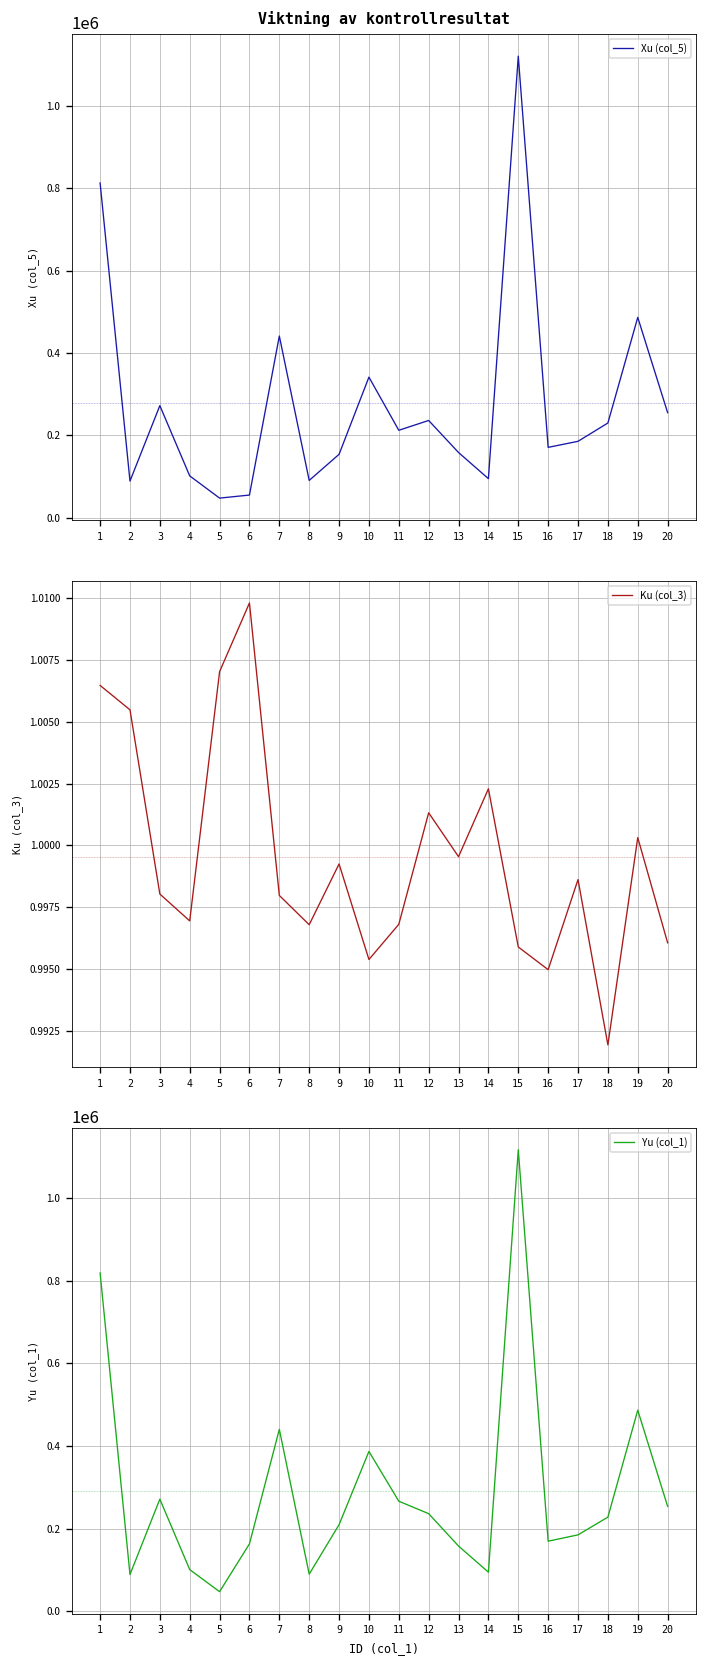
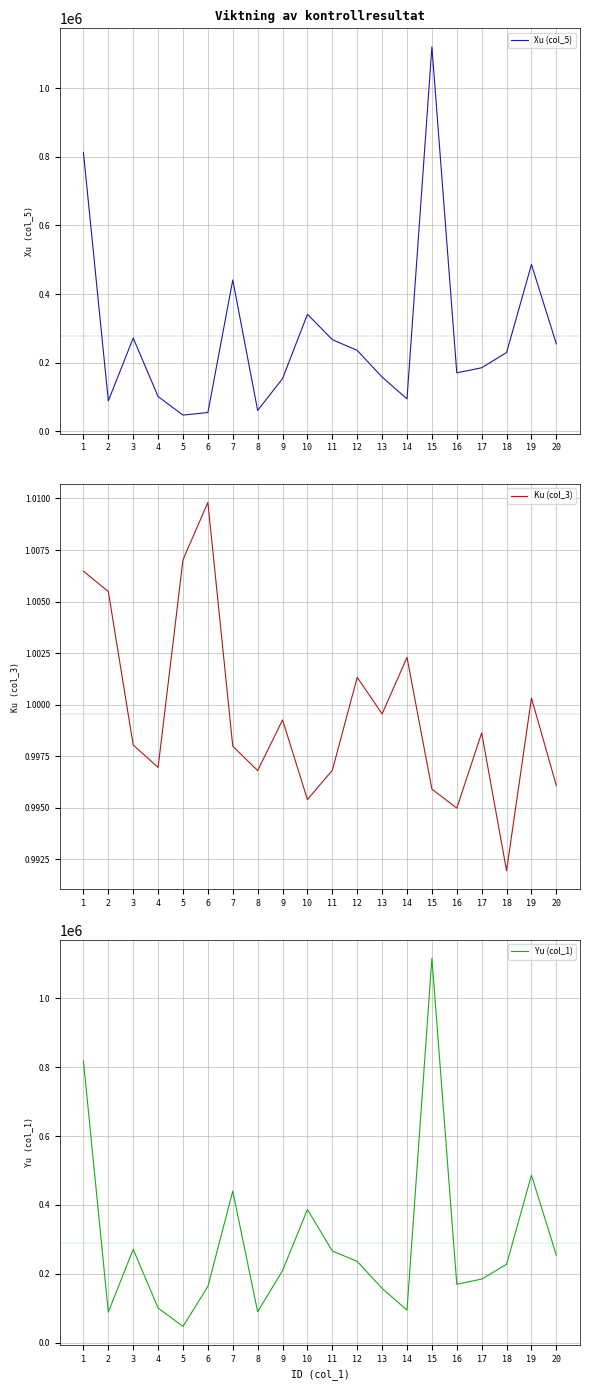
Viktning av kontrollresultat, 8: 90000 -> 60000
Viktning av kontrollresultat, 11: 210000 -> 270000
